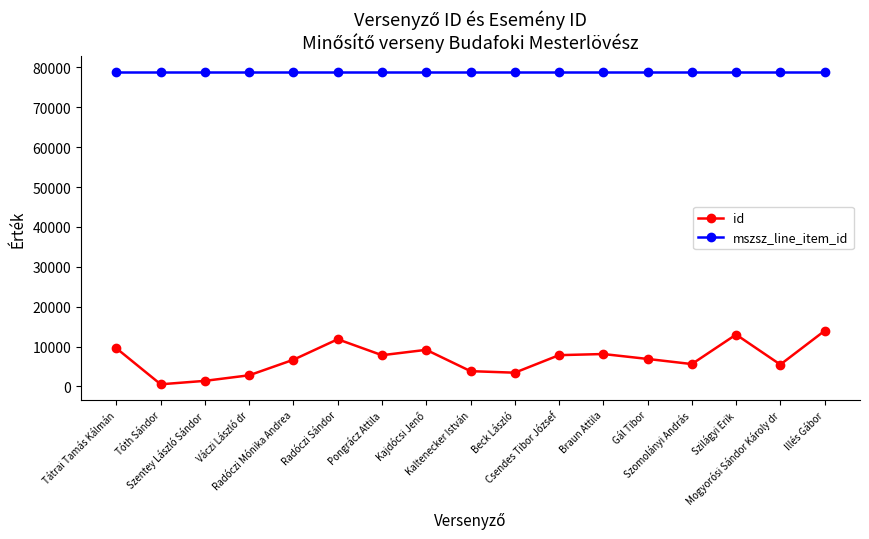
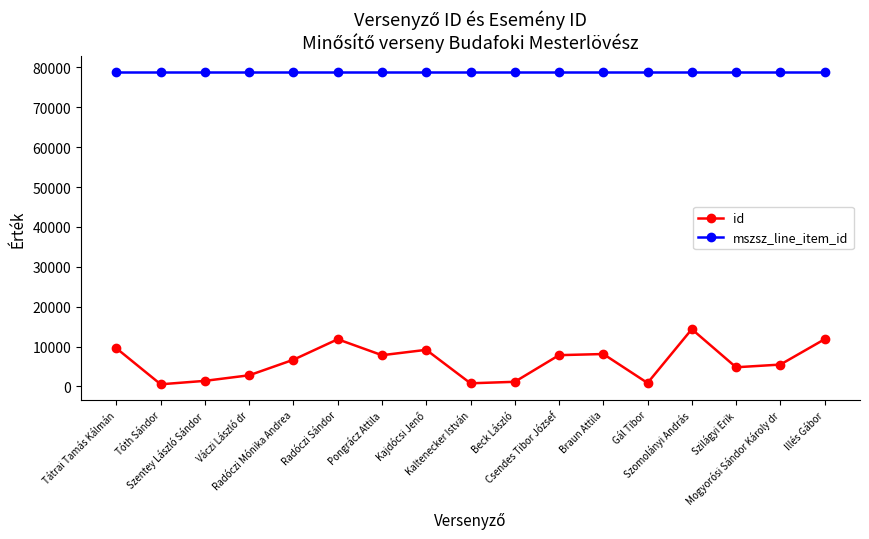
id, Kaltenecker István: 4000 -> 1000
id, Beck László: 3000 -> 1000
id, Gál Tibor: 7000 -> 1000
id, Szomolányi András: 6000 -> 14000
id, Szilágyi Erik: 13000 -> 5000
id, Illés Gábor: 14000 -> 12000
